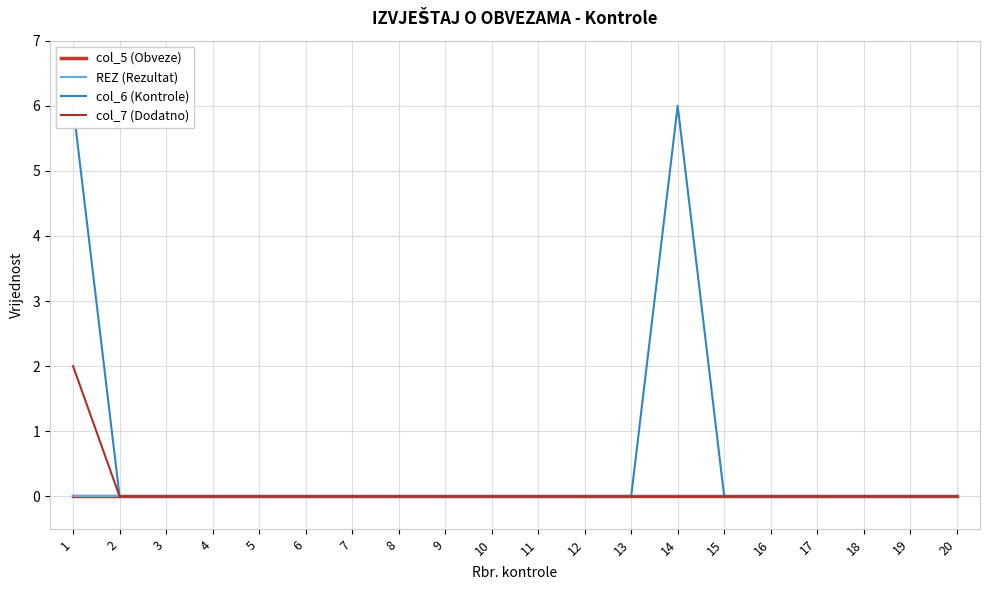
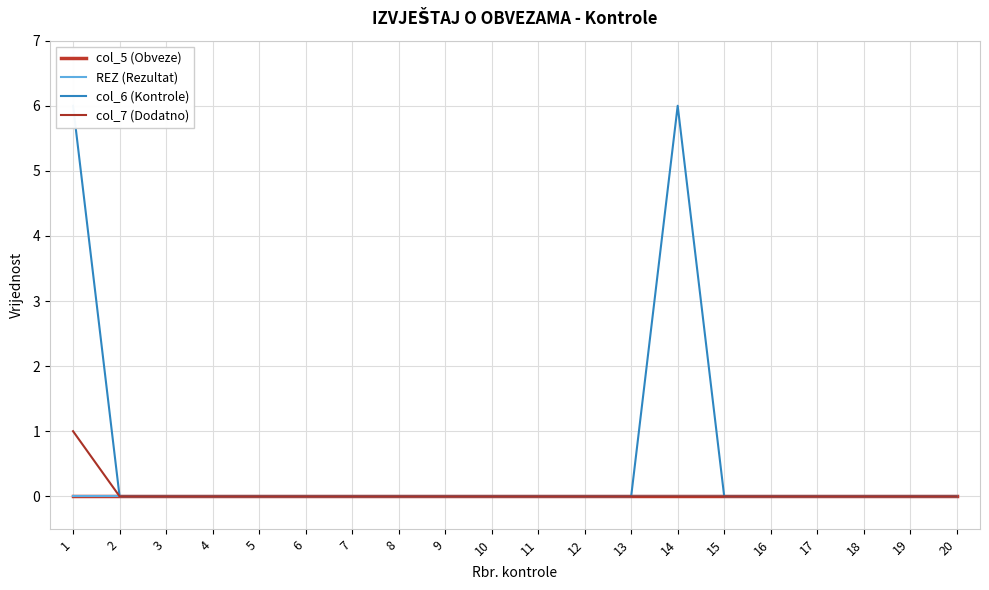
col_7 (Dodatno), 1: 2 -> 1
